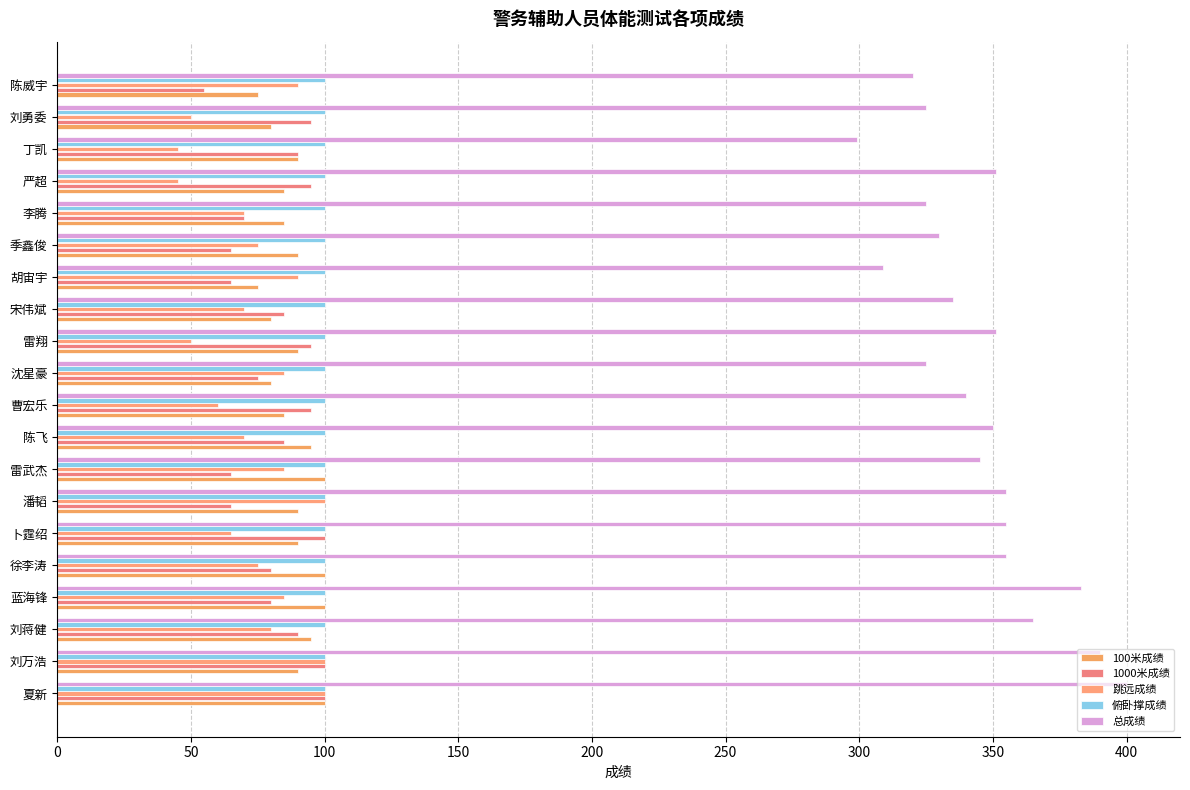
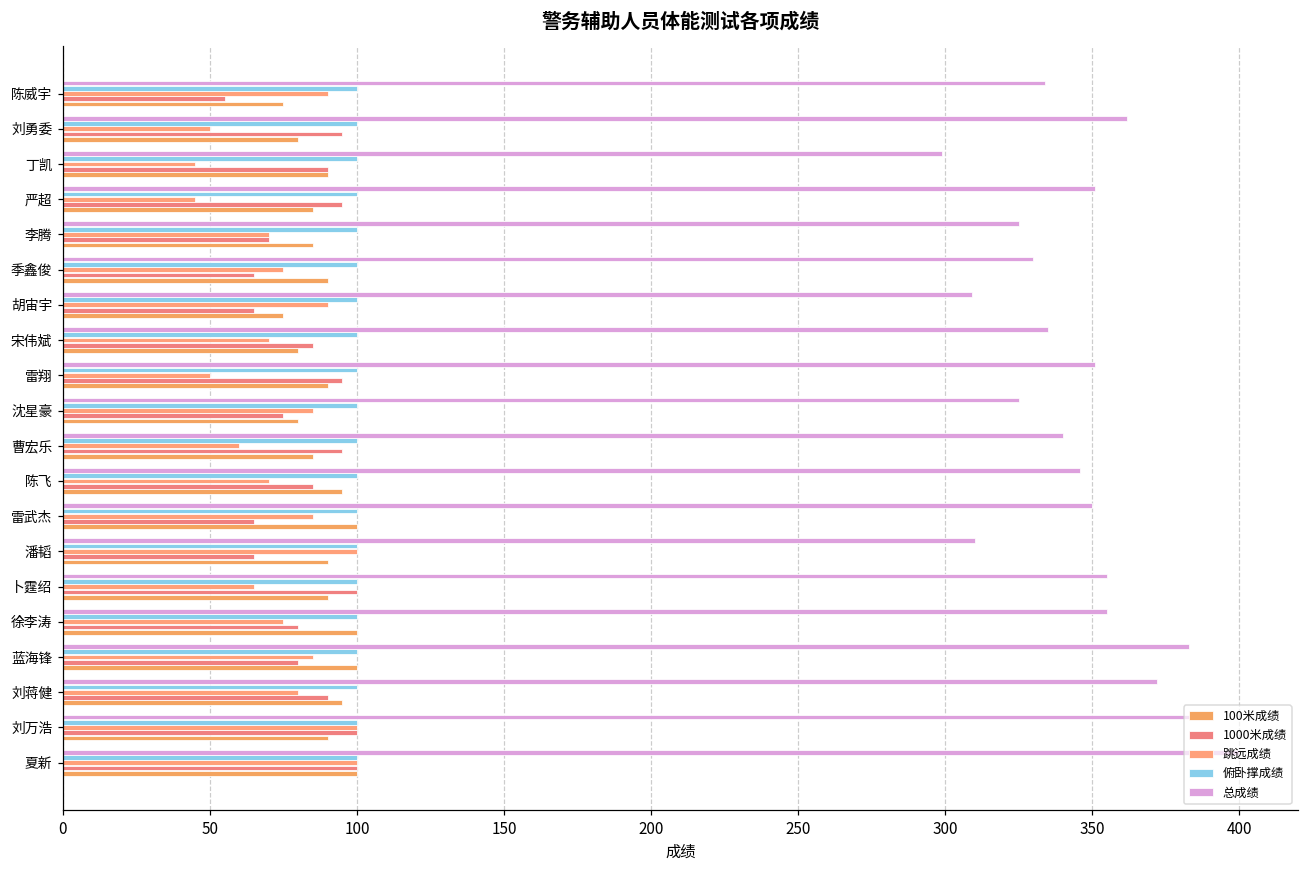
总成绩, 陈威宇: 320 -> 334
总成绩, 刘勇委: 325 -> 362
总成绩, 陈飞: 350 -> 346
总成绩, 雷武杰: 345 -> 350
总成绩, 潘韬: 355 -> 310
总成绩, 刘蒋健: 365 -> 372
